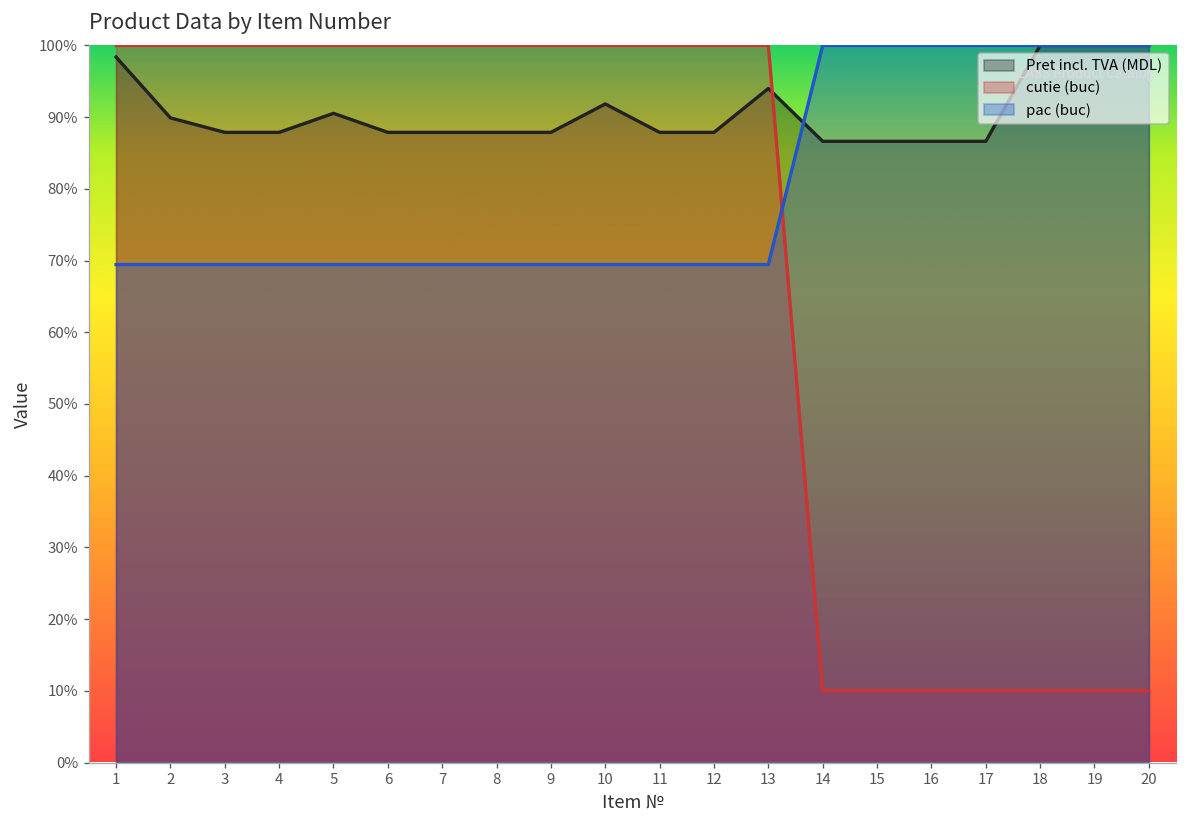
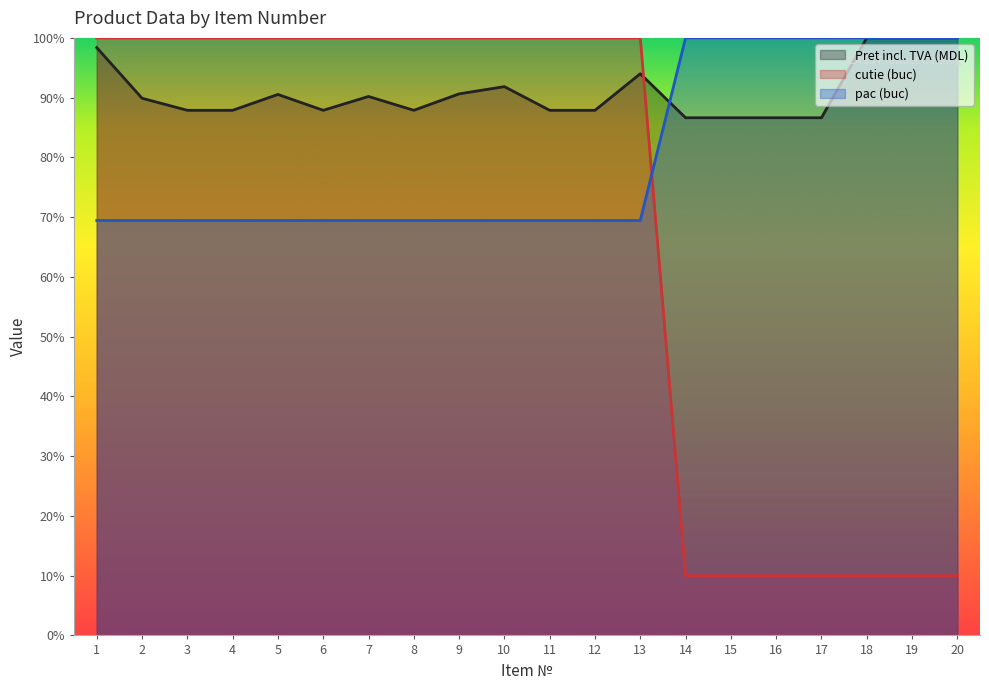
Pret incl. TVA (MDL), 7: 88% -> 90%
Pret incl. TVA (MDL), 9: 88% -> 91%
